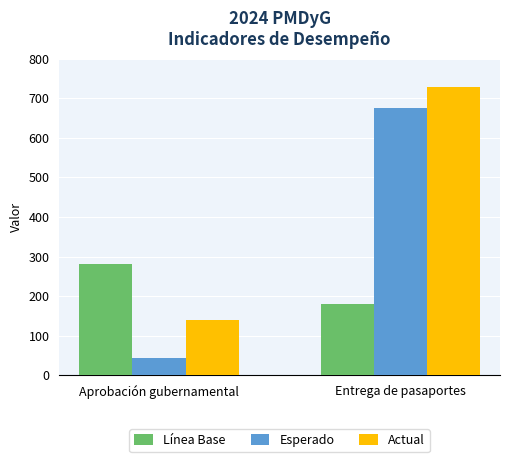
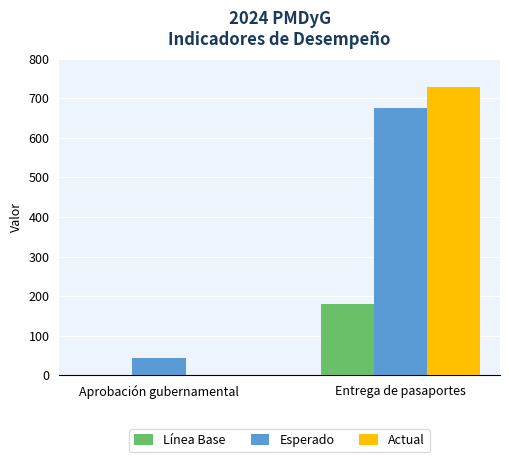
Línea Base, Aprobación gubernamental: 280 -> 0
Actual, Aprobación gubernamental: 140 -> 0
